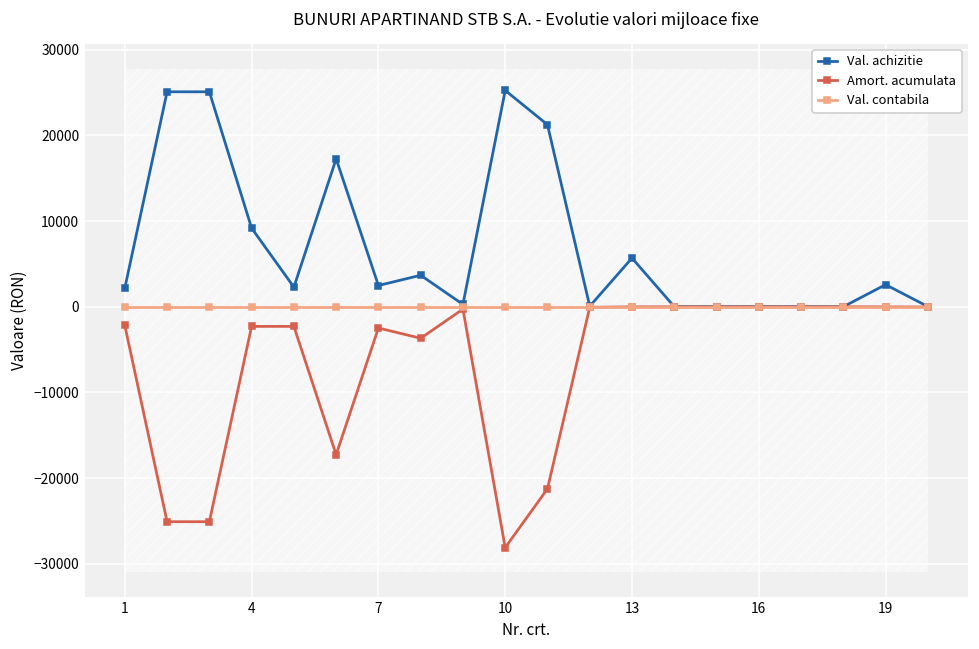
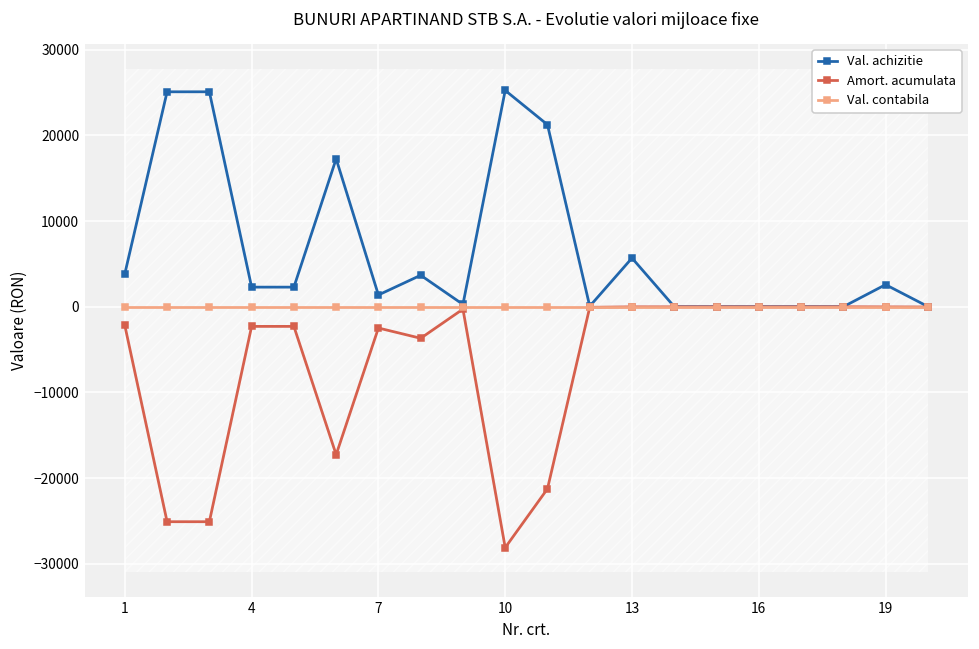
Val. achizitie, 1: 2000 -> 4000
Val. achizitie, 4: 9000 -> 2000
Val. achizitie, 7: 2000 -> 1000
